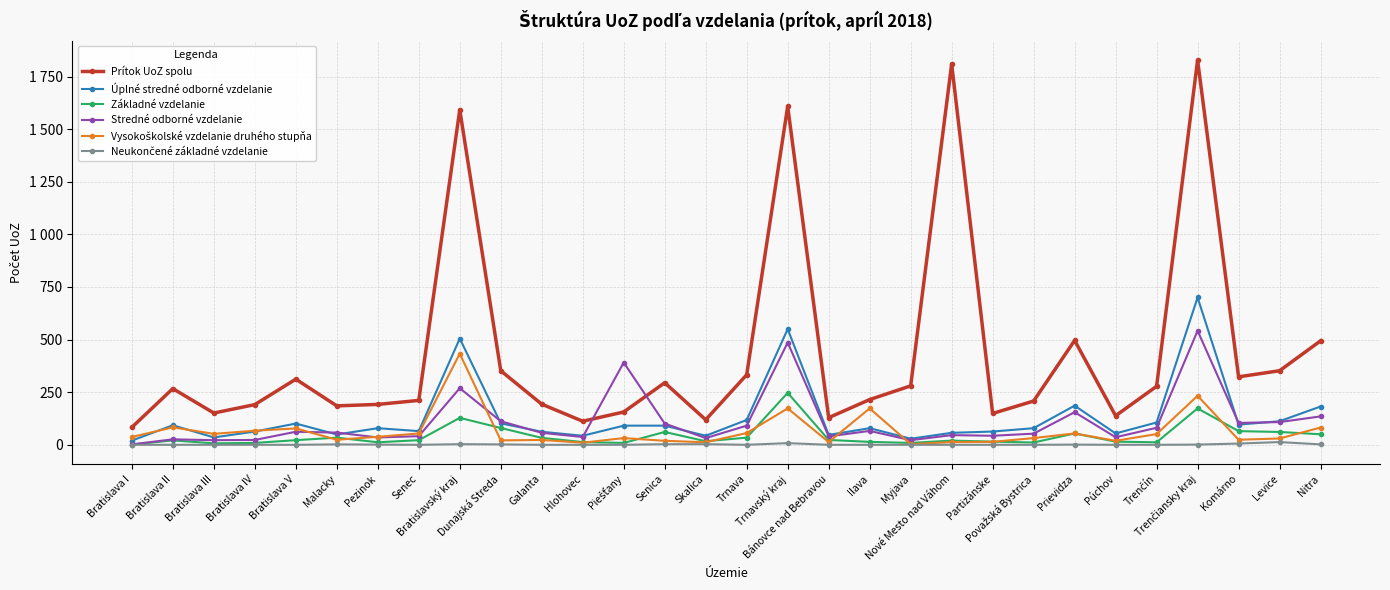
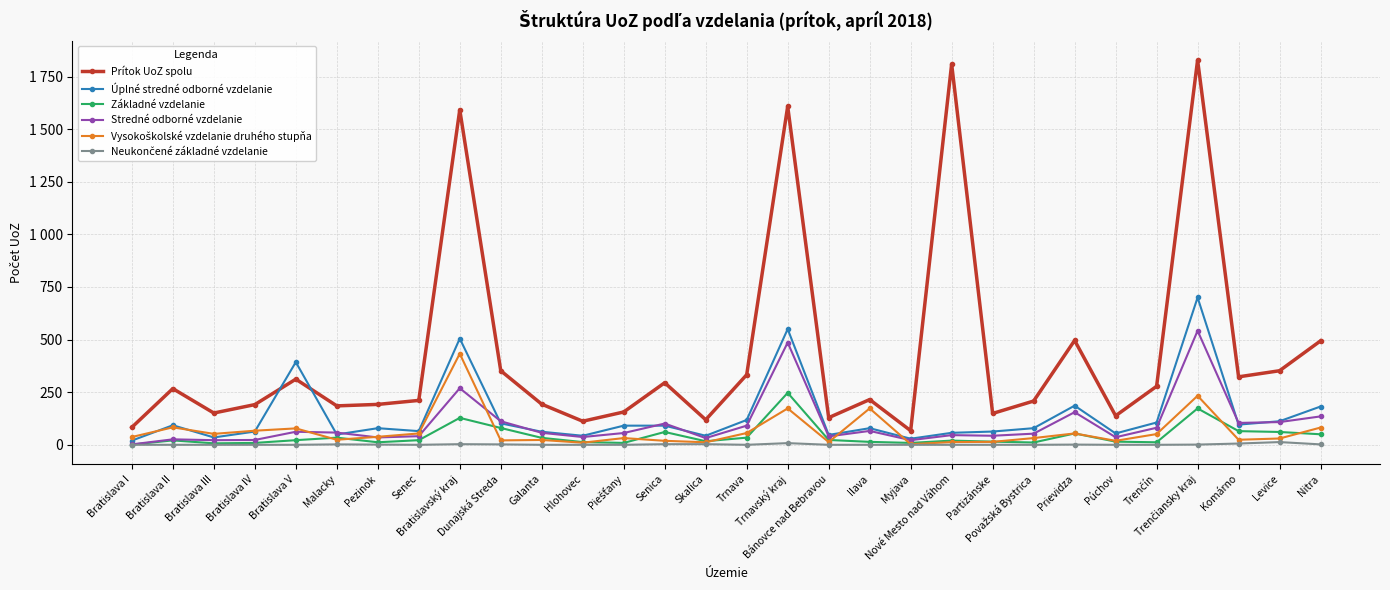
Úplné stredné odborné vzdelanie, Bratislava V: 100 -> 390
Stredné odborné vzdelanie, Piešťany: 390 -> 60
Prítok UoZ spolu, Myjava: 280 -> 70
